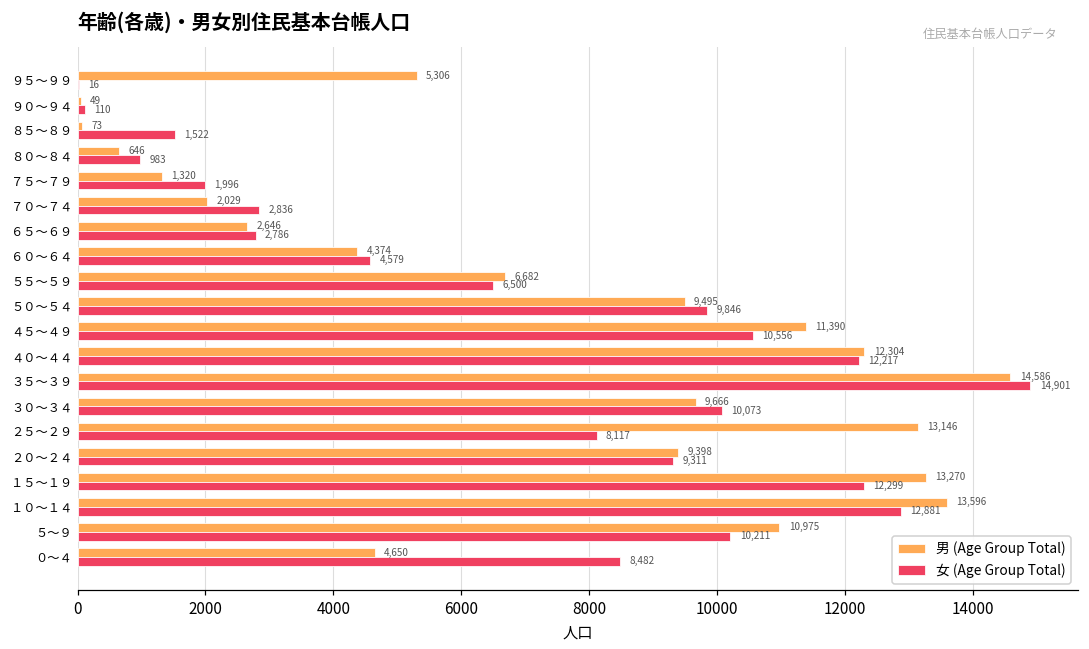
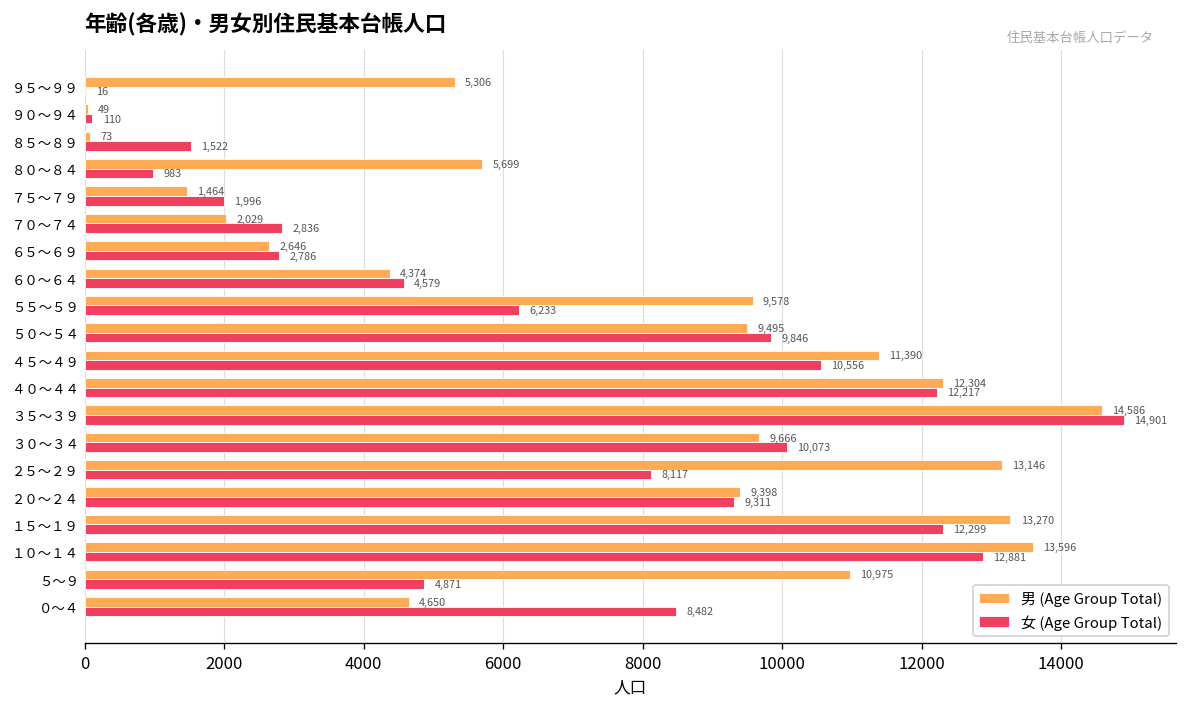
男 (Age Group Total), ８０～８４: 646 -> 5,699
男 (Age Group Total), ７５～７９: 1,320 -> 1,464
男 (Age Group Total), ５５～５９: 6,682 -> 9,578
女 (Age Group Total), ５５～５９: 6,500 -> 6,233
女 (Age Group Total), ５～９: 10,211 -> 4,871
